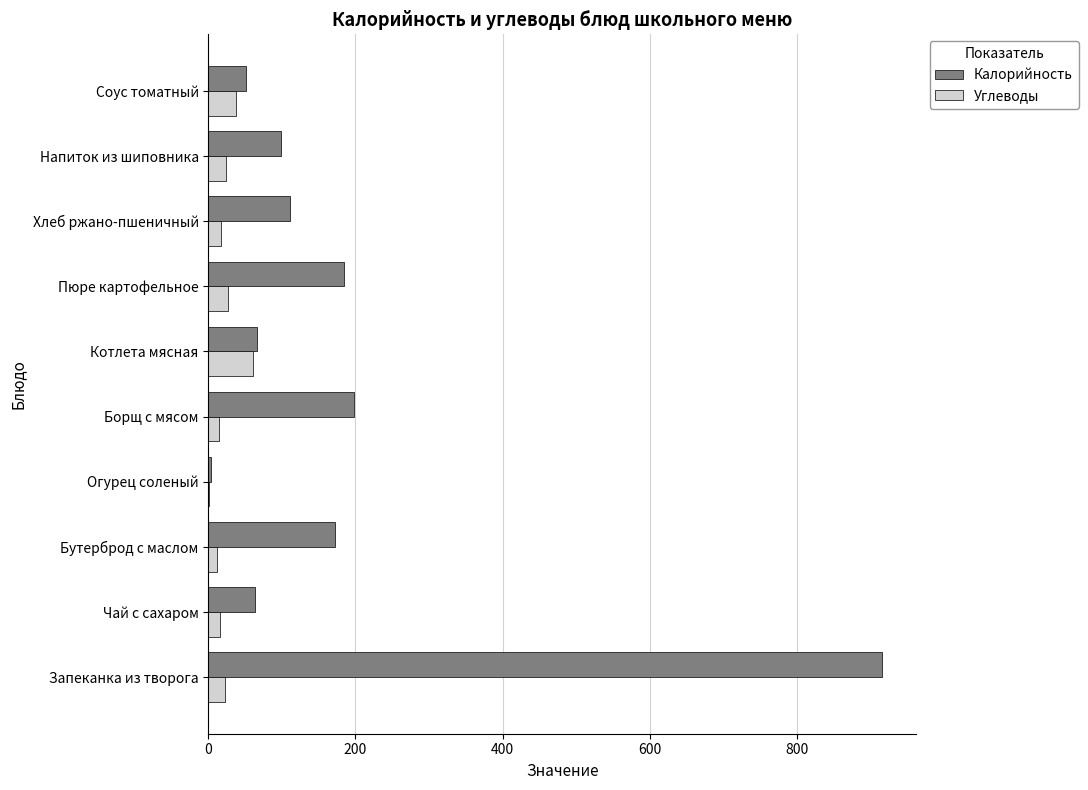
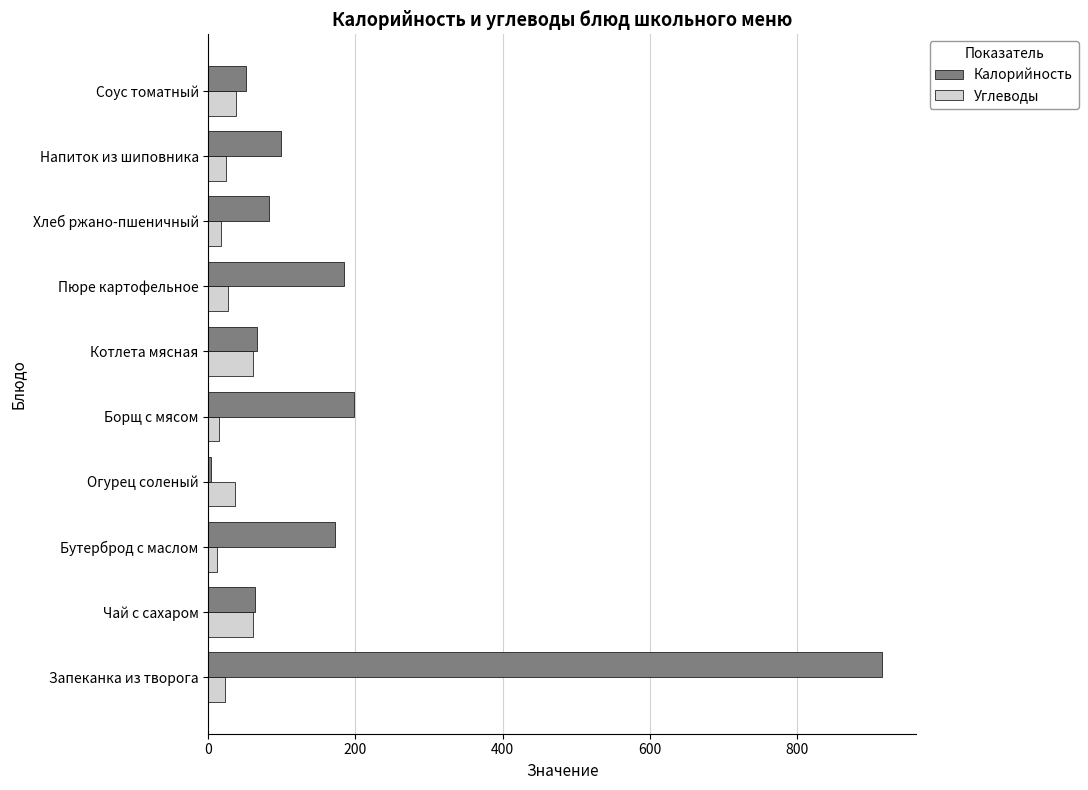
Калорийность, Хлеб ржано-пшеничный: 110 -> 80
Углеводы, Огурец соленый: 0 -> 40
Углеводы, Чай с сахаром: 20 -> 60
